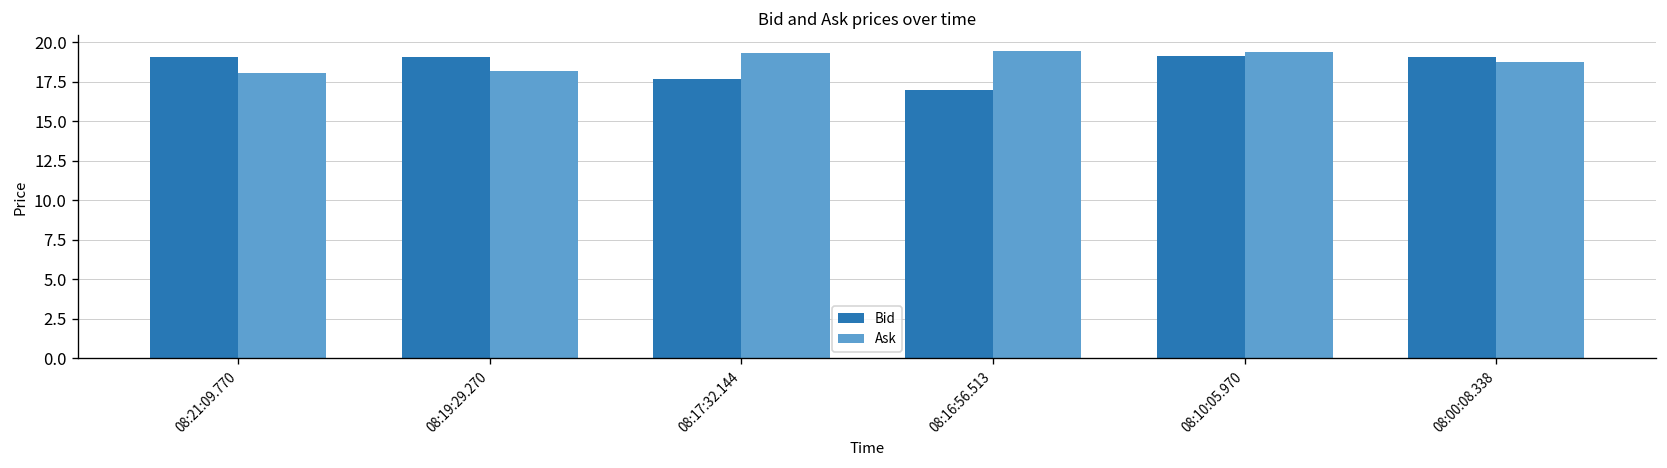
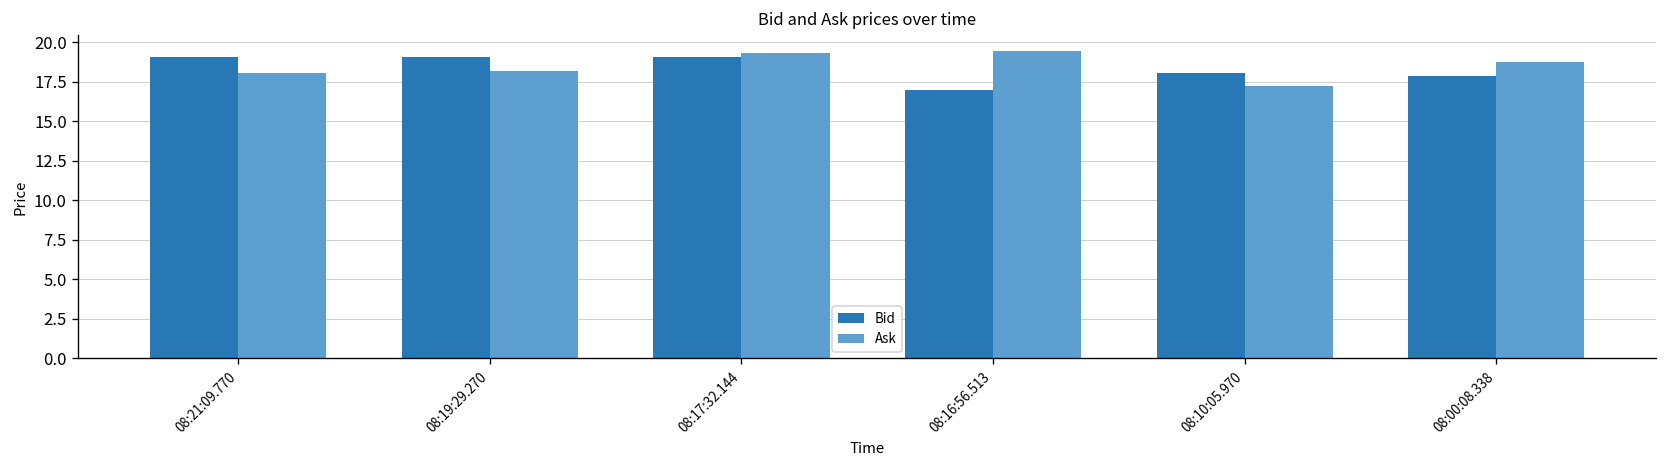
Bid, 08:17:32.144: 17.7 -> 19.1
Bid, 08:10:05.970: 19.1 -> 18.1
Ask, 08:10:05.970: 19.4 -> 17.2
Bid, 08:00:08.338: 19.1 -> 17.9
